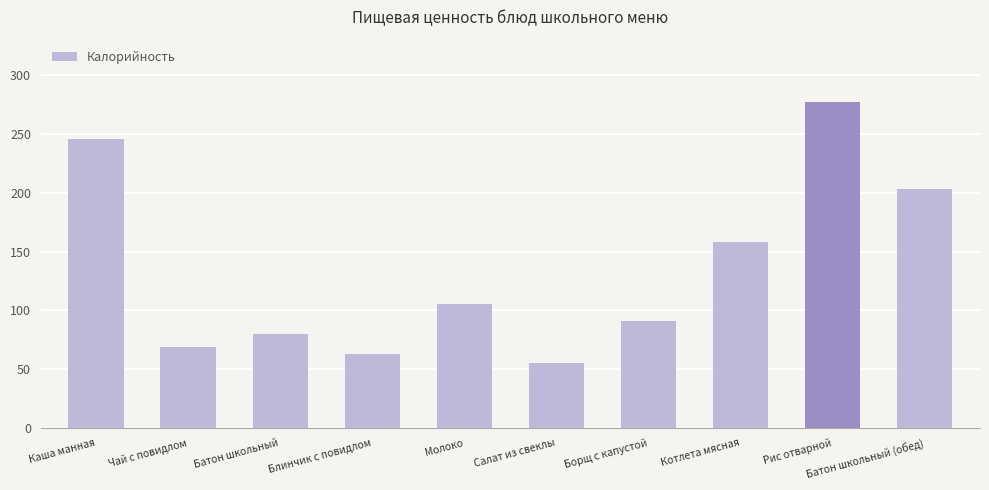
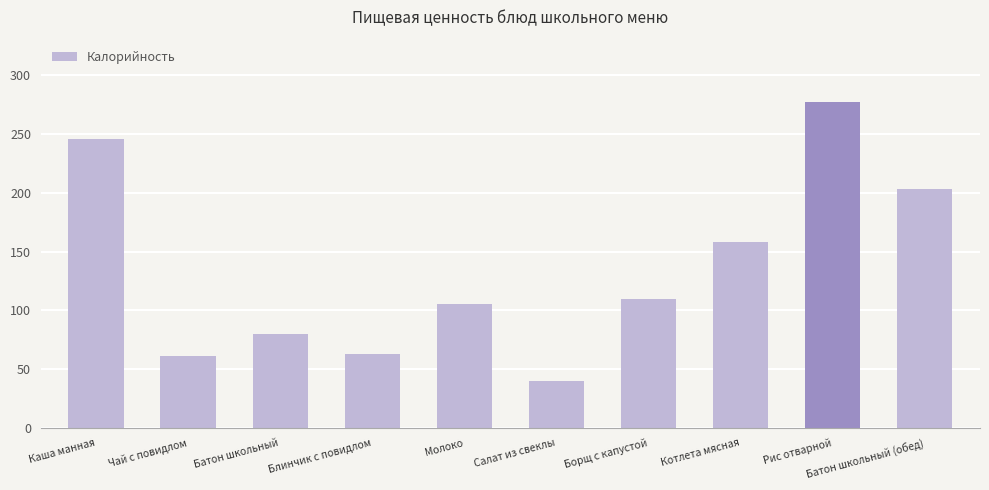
Чай с повидлом: 69 -> 62
Салат из свеклы: 55 -> 40
Борщ с капустой: 91 -> 110
